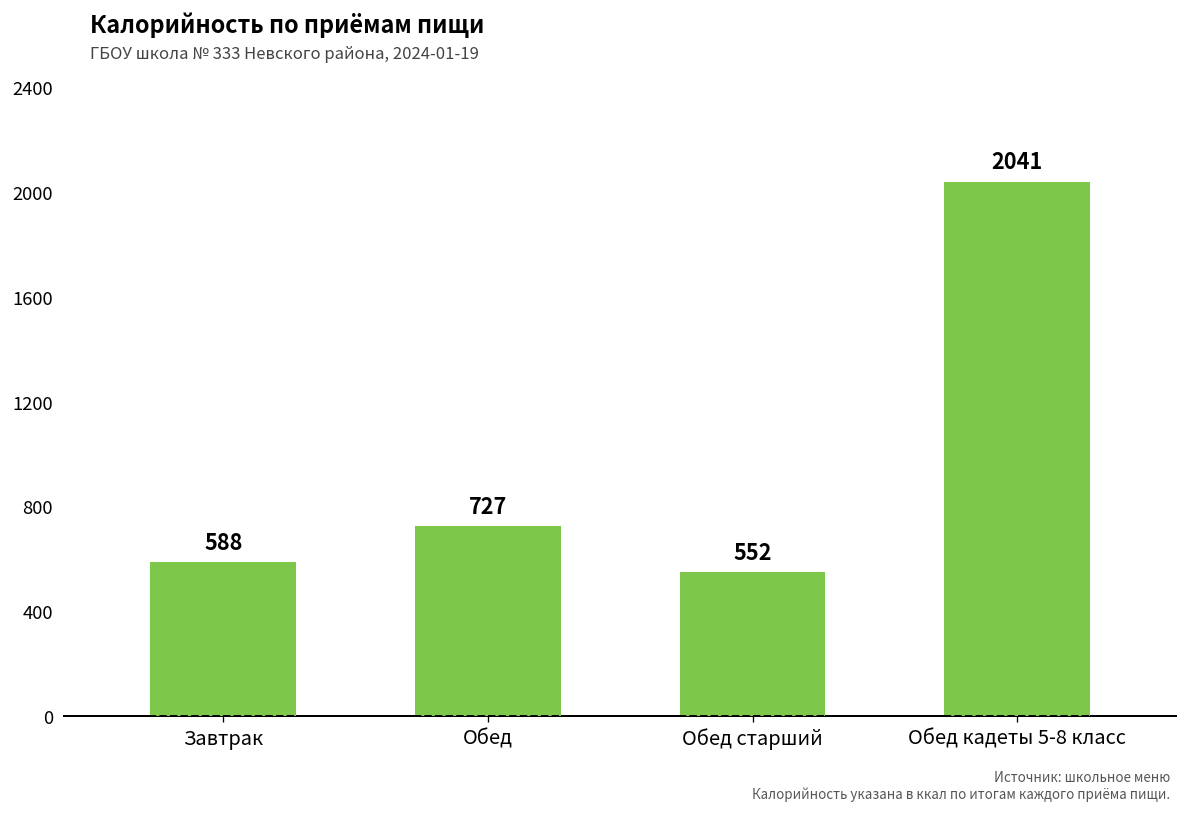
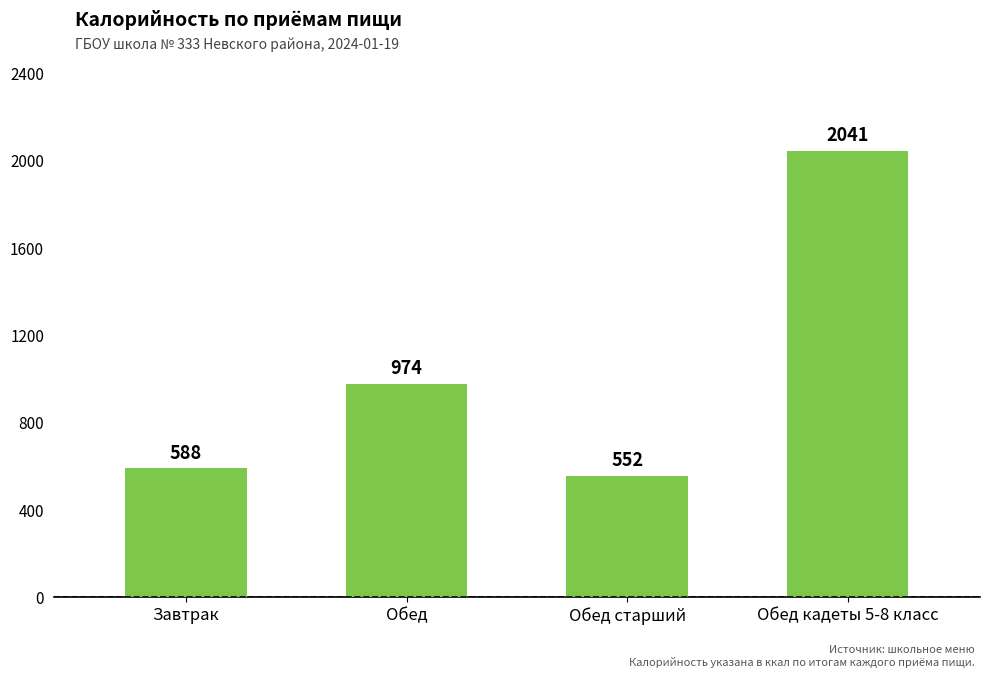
Обед: 727 -> 974
